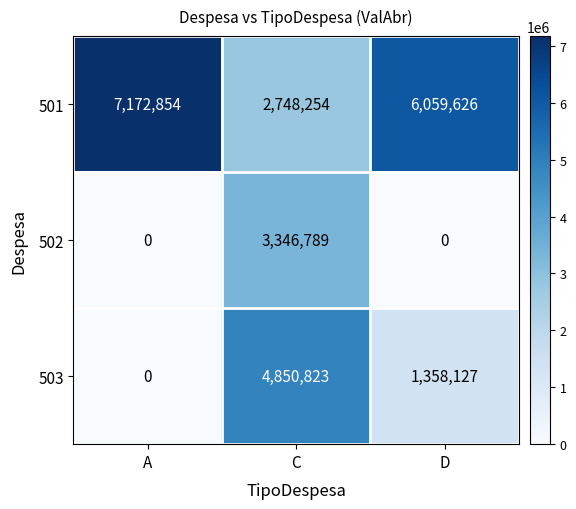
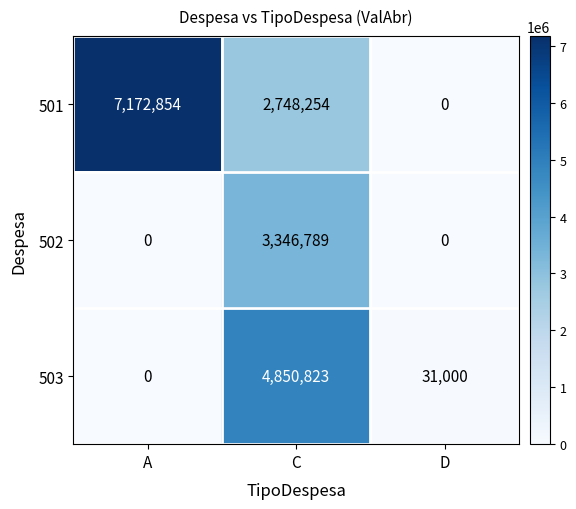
501, D: 6,059,626 -> 0
503, D: 1,358,127 -> 31,000
